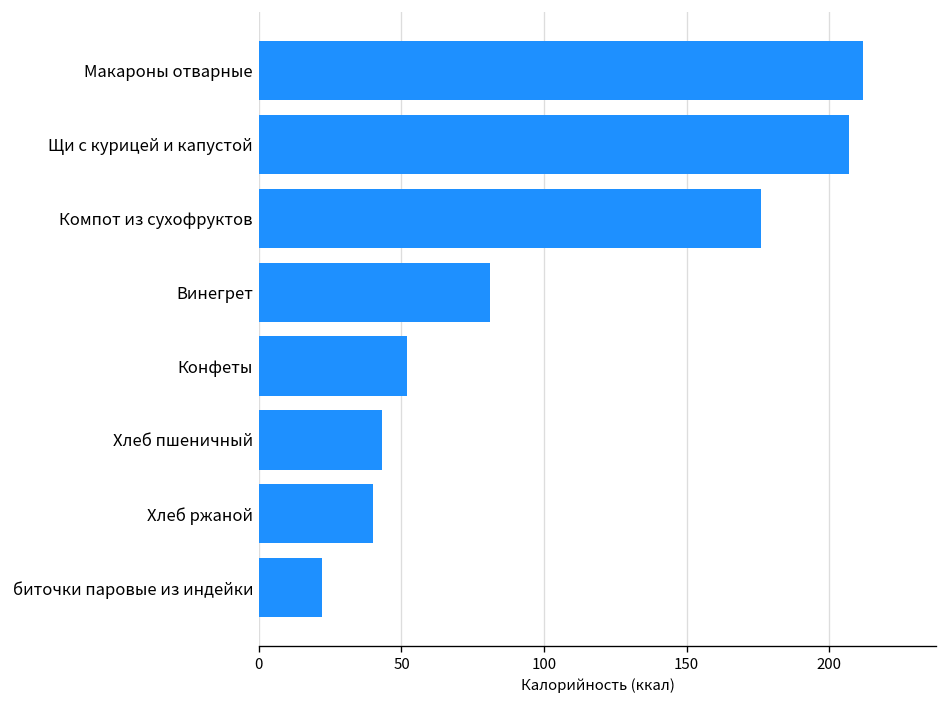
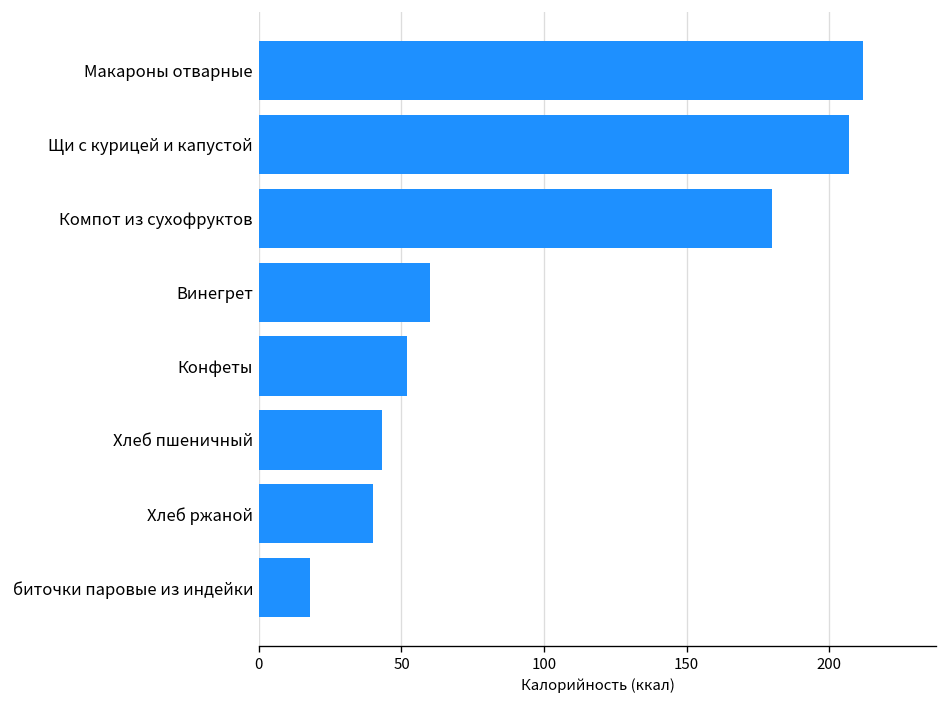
Компот из сухофруктов: 176 -> 180
Винегрет: 81 -> 60
биточки паровые из индейки: 22 -> 18
